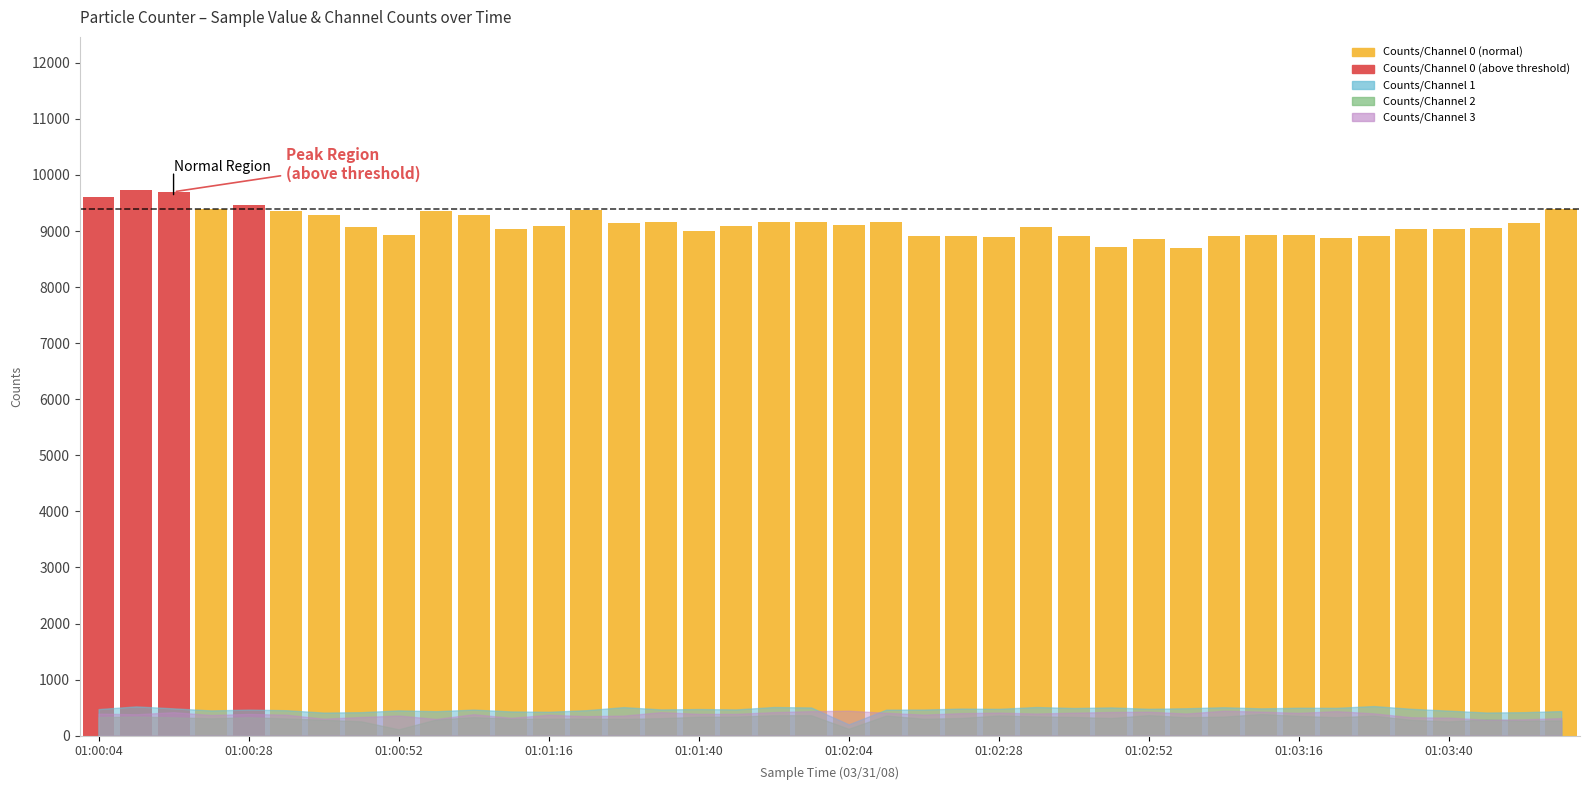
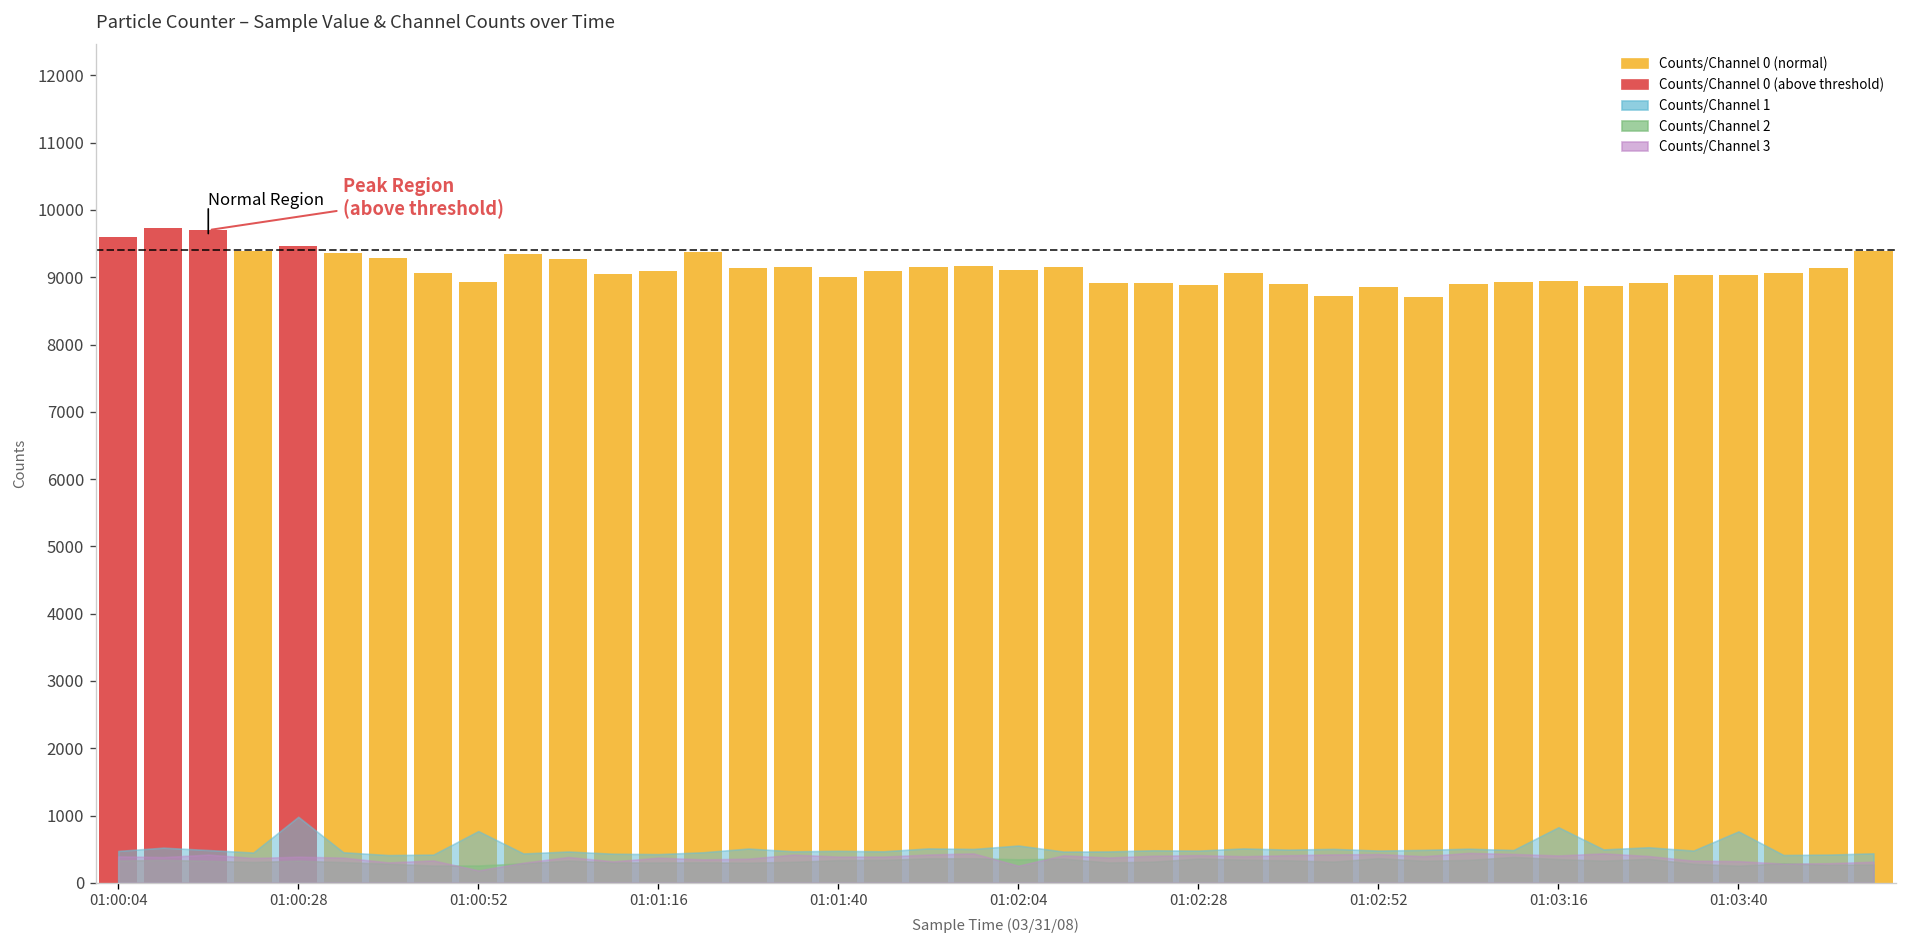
Counts/Channel 1, 01:00:28: 500 -> 1000
Counts/Channel 1, 01:00:52: 500 -> 800
Counts/Channel 2, 01:00:52: 100 -> 300
Counts/Channel 3, 01:00:52: 400 -> 200
Counts/Channel 1, 01:02:04: 200 -> 600
Counts/Channel 2, 01:02:04: 100 -> 300
Counts/Channel 3, 01:02:04: 400 -> 300
Counts/Channel 1, 01:03:16: 500 -> 800
Counts/Channel 1, 01:03:40: 400 -> 800
